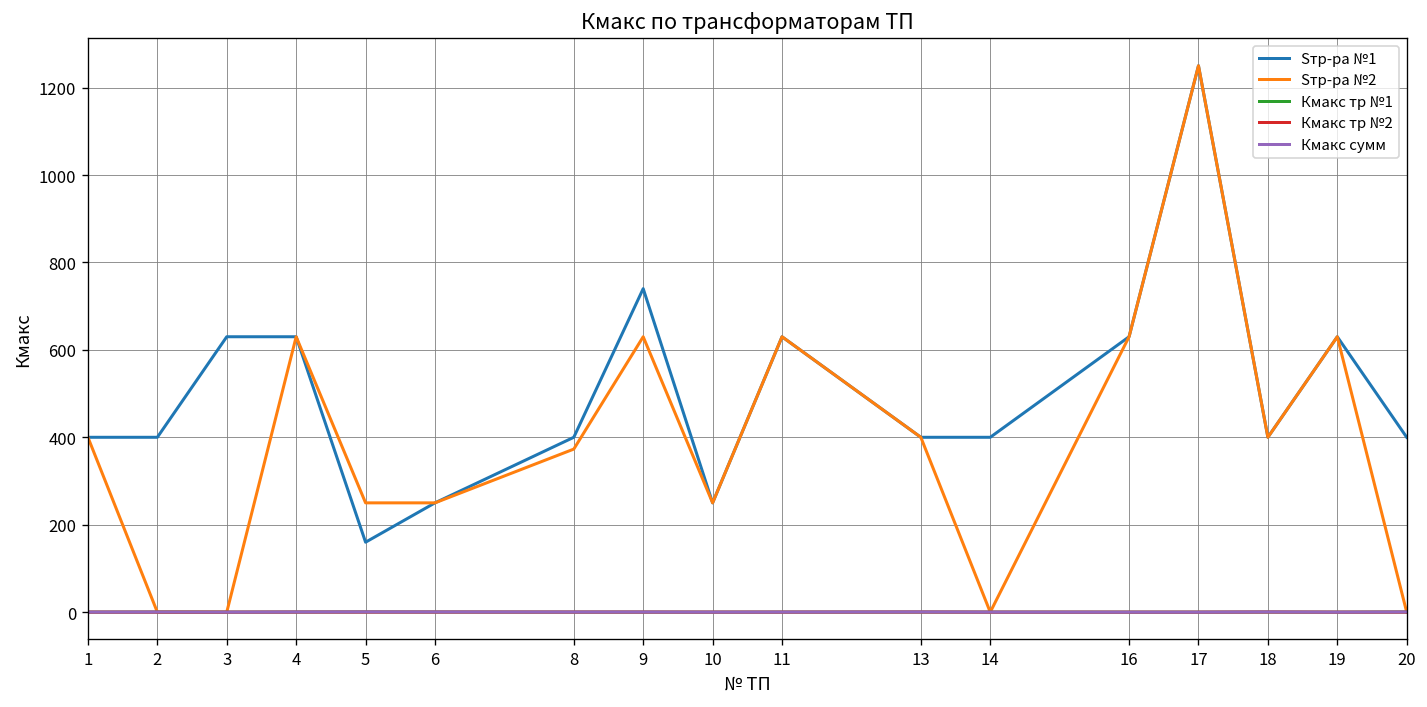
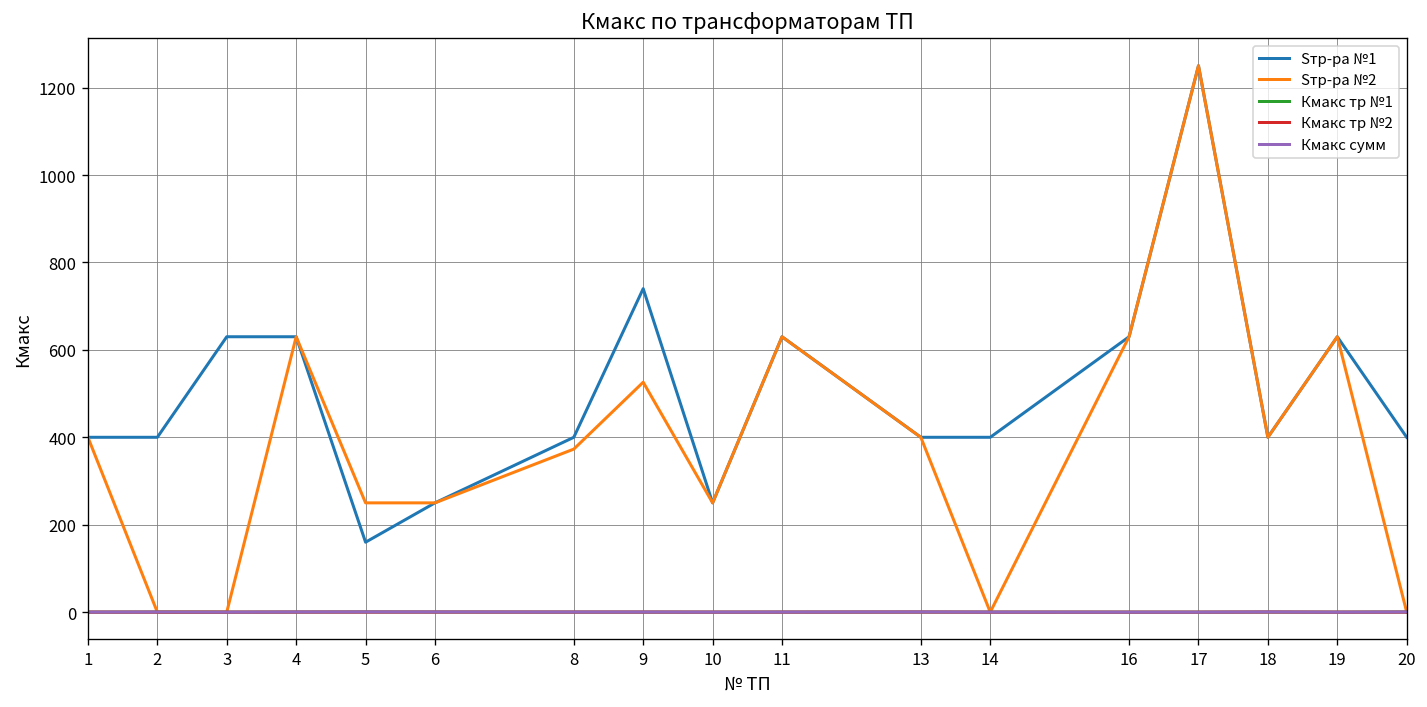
Sтр-ра №2, 9: 630 -> 530
